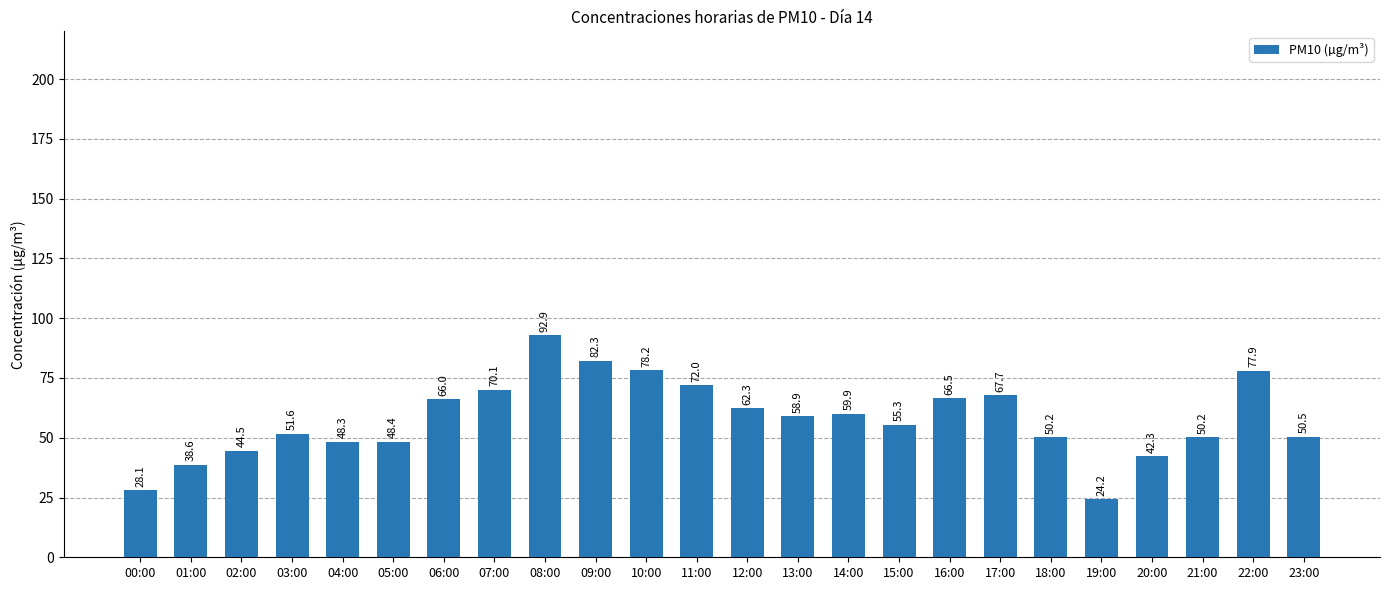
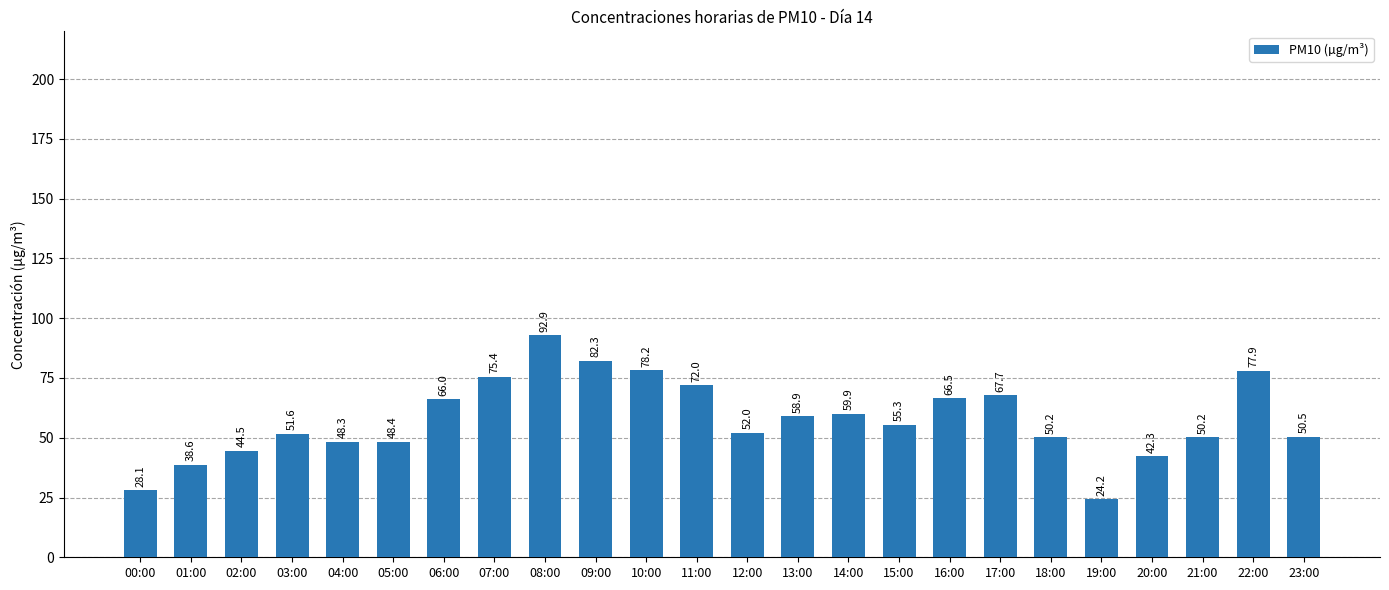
07:00: 70.1 -> 75.4
12:00: 62.3 -> 52.0
